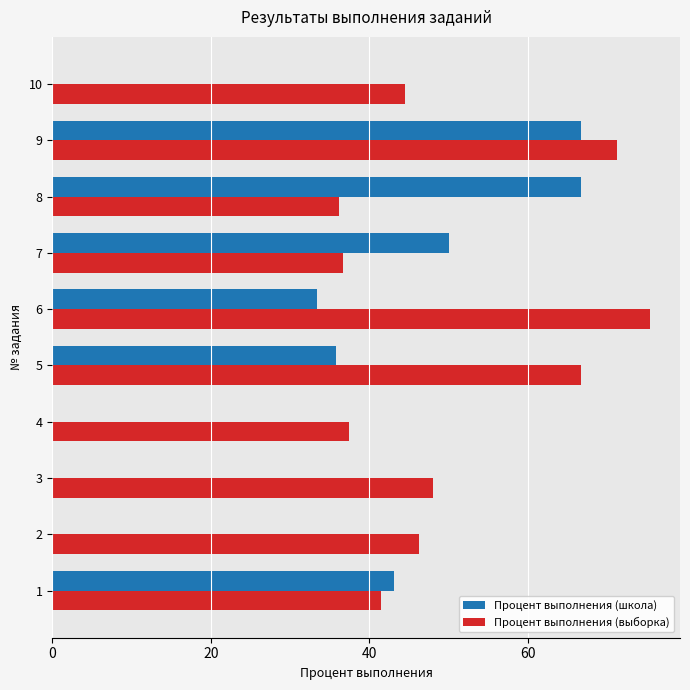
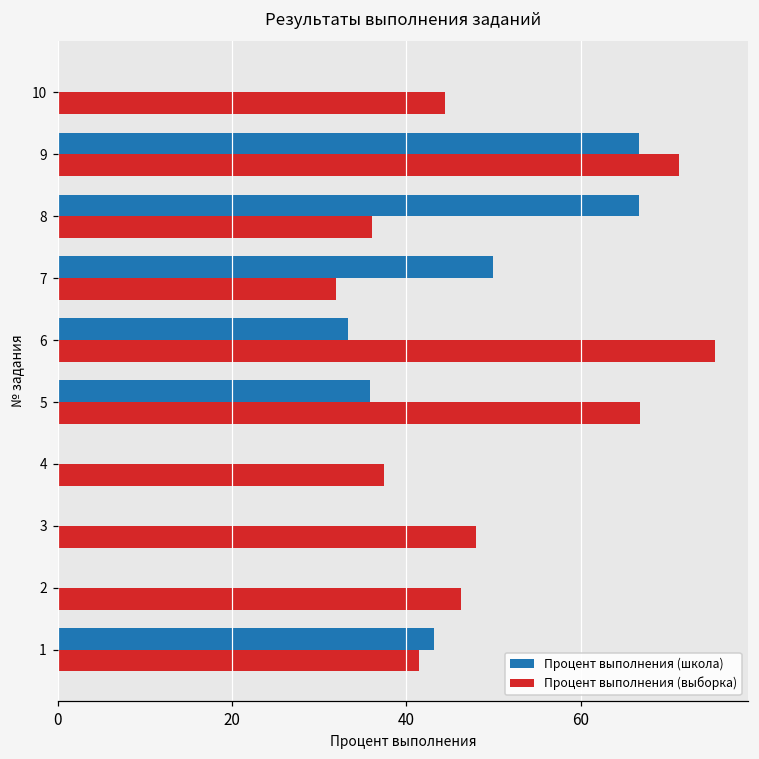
Процент выполнения (выборка), 7: 37 -> 32
